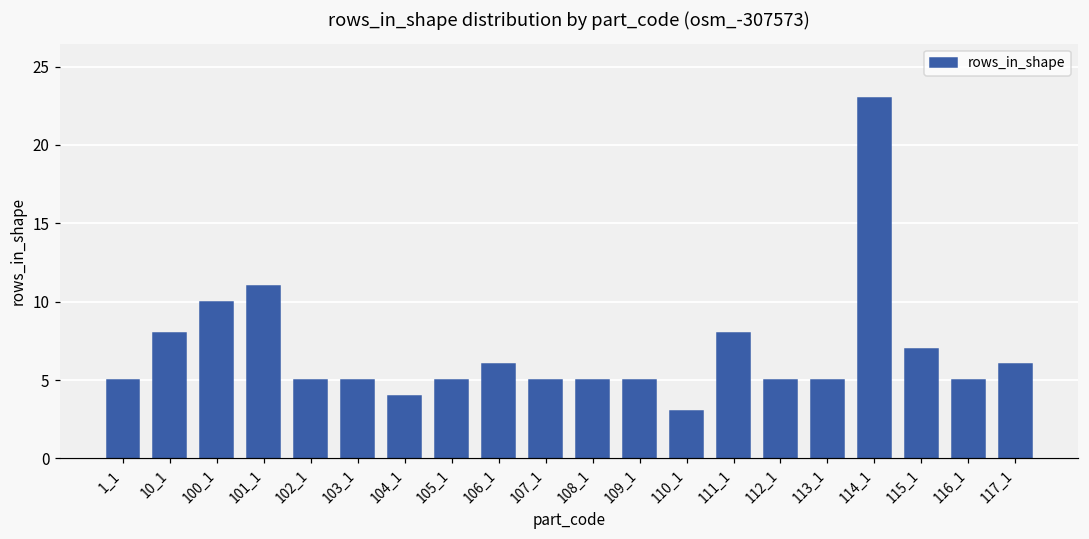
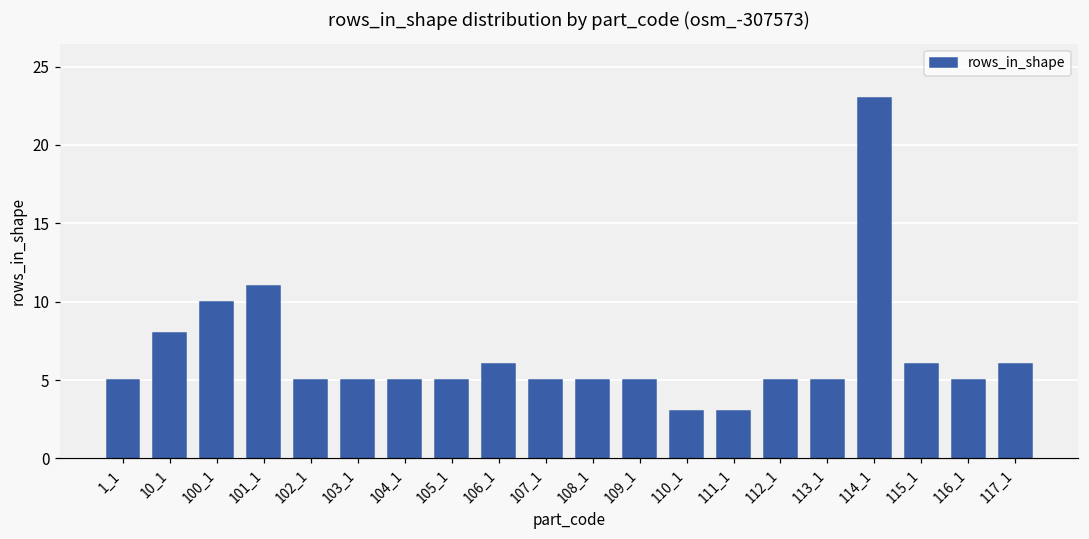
104_1: 4 -> 5
111_1: 8 -> 3
115_1: 7 -> 6
